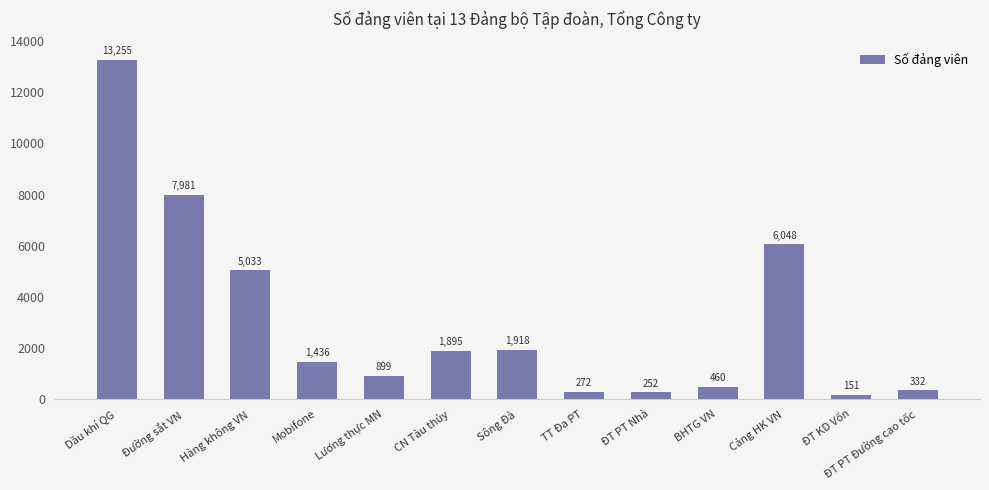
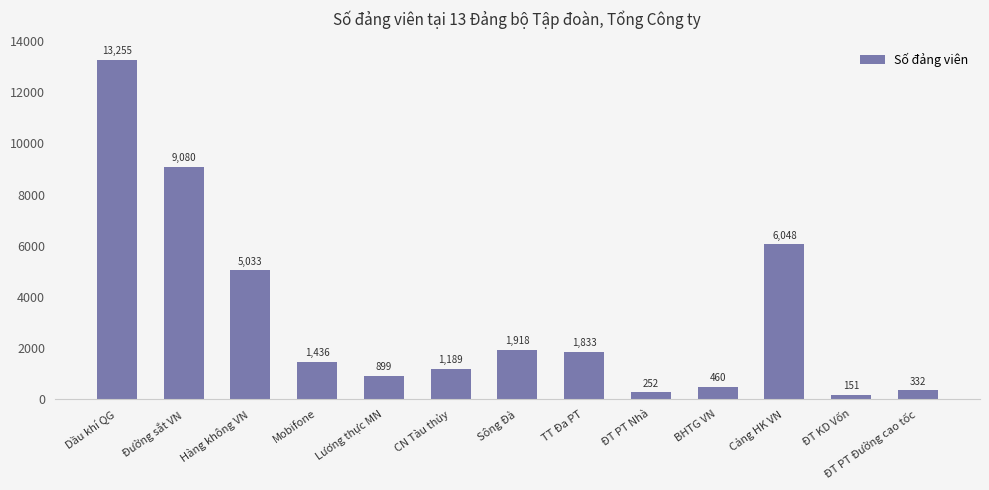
Đường sắt VN: 7,981 -> 9,080
CN Tàu thủy: 1,895 -> 1,189
TT Đa PT: 272 -> 1,833
